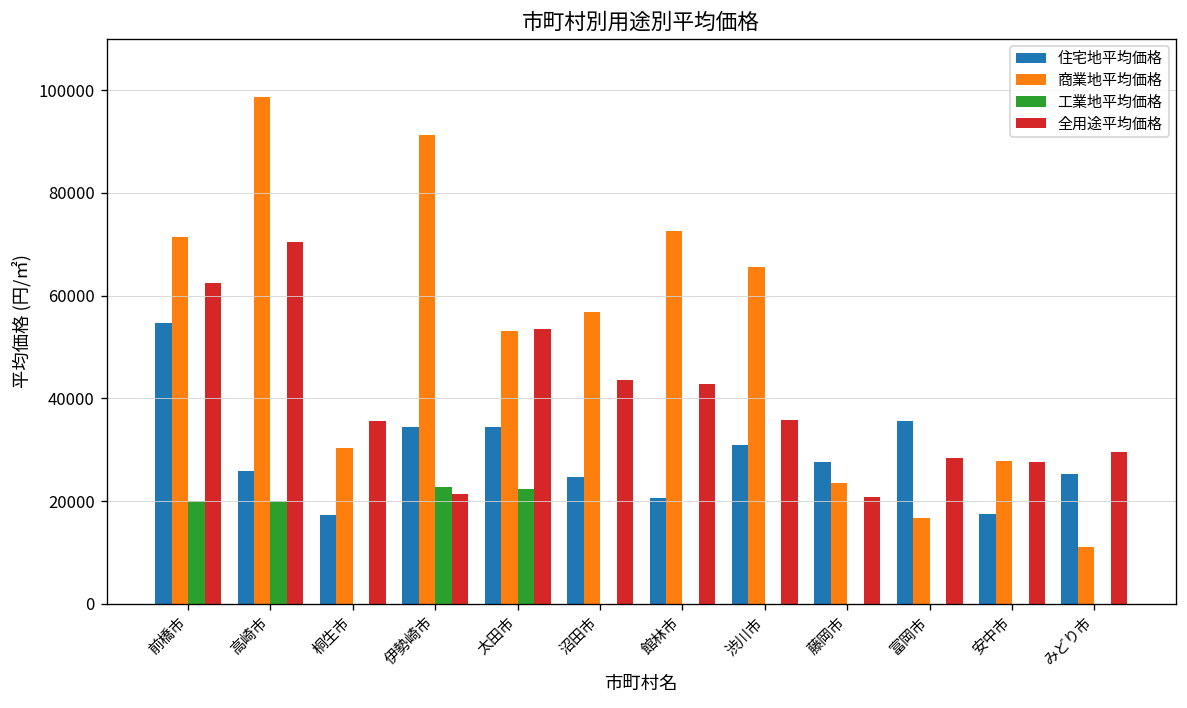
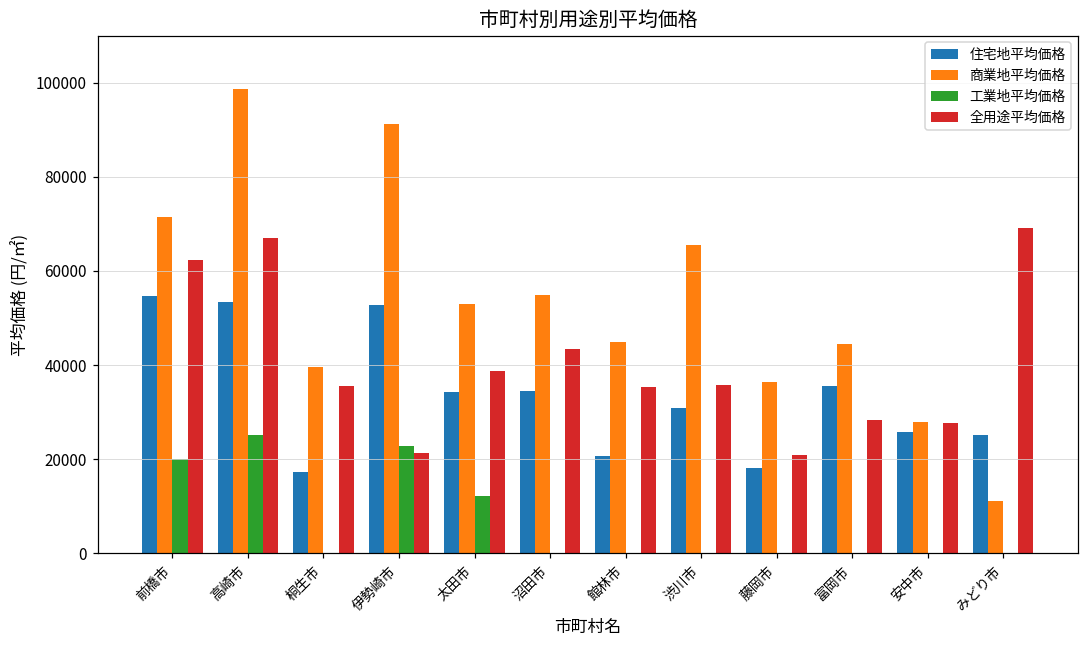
住宅地平均価格, 高崎市: 26000 -> 54000
工業地平均価格, 高崎市: 20000 -> 25000
全用途平均価格, 高崎市: 70000 -> 67000
商業地平均価格, 桐生市: 30000 -> 40000
住宅地平均価格, 伊勢崎市: 35000 -> 53000
工業地平均価格, 太田市: 22000 -> 12000
全用途平均価格, 太田市: 53000 -> 39000
住宅地平均価格, 沼田市: 25000 -> 35000
商業地平均価格, 沼田市: 57000 -> 55000
商業地平均価格, 館林市: 73000 -> 45000
全用途平均価格, 館林市: 43000 -> 35000
住宅地平均価格, 藤岡市: 28000 -> 18000
商業地平均価格, 藤岡市: 24000 -> 37000
商業地平均価格, 富岡市: 17000 -> 45000
住宅地平均価格, 安中市: 17000 -> 26000
全用途平均価格, みどり市: 30000 -> 69000
